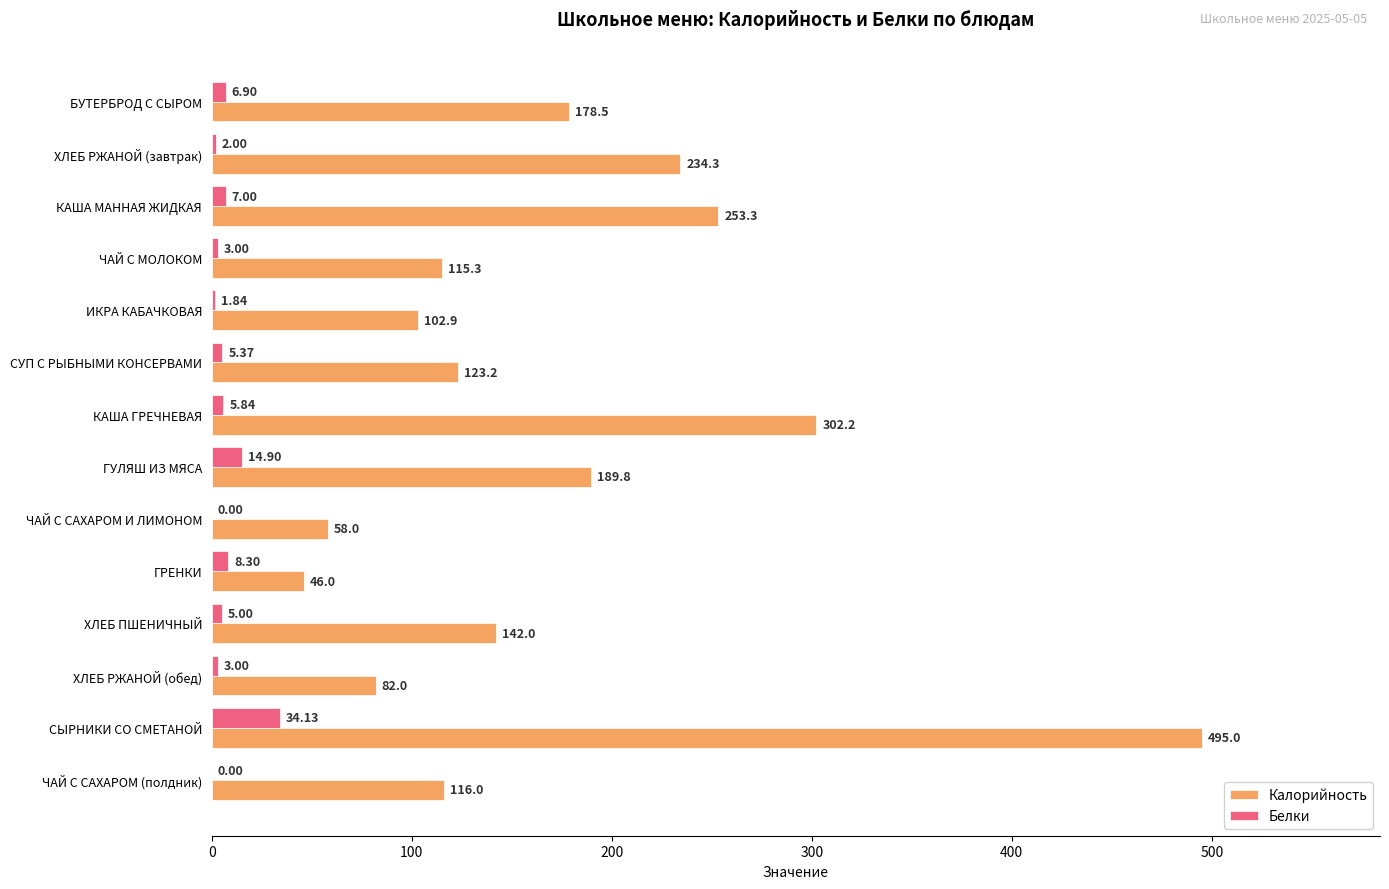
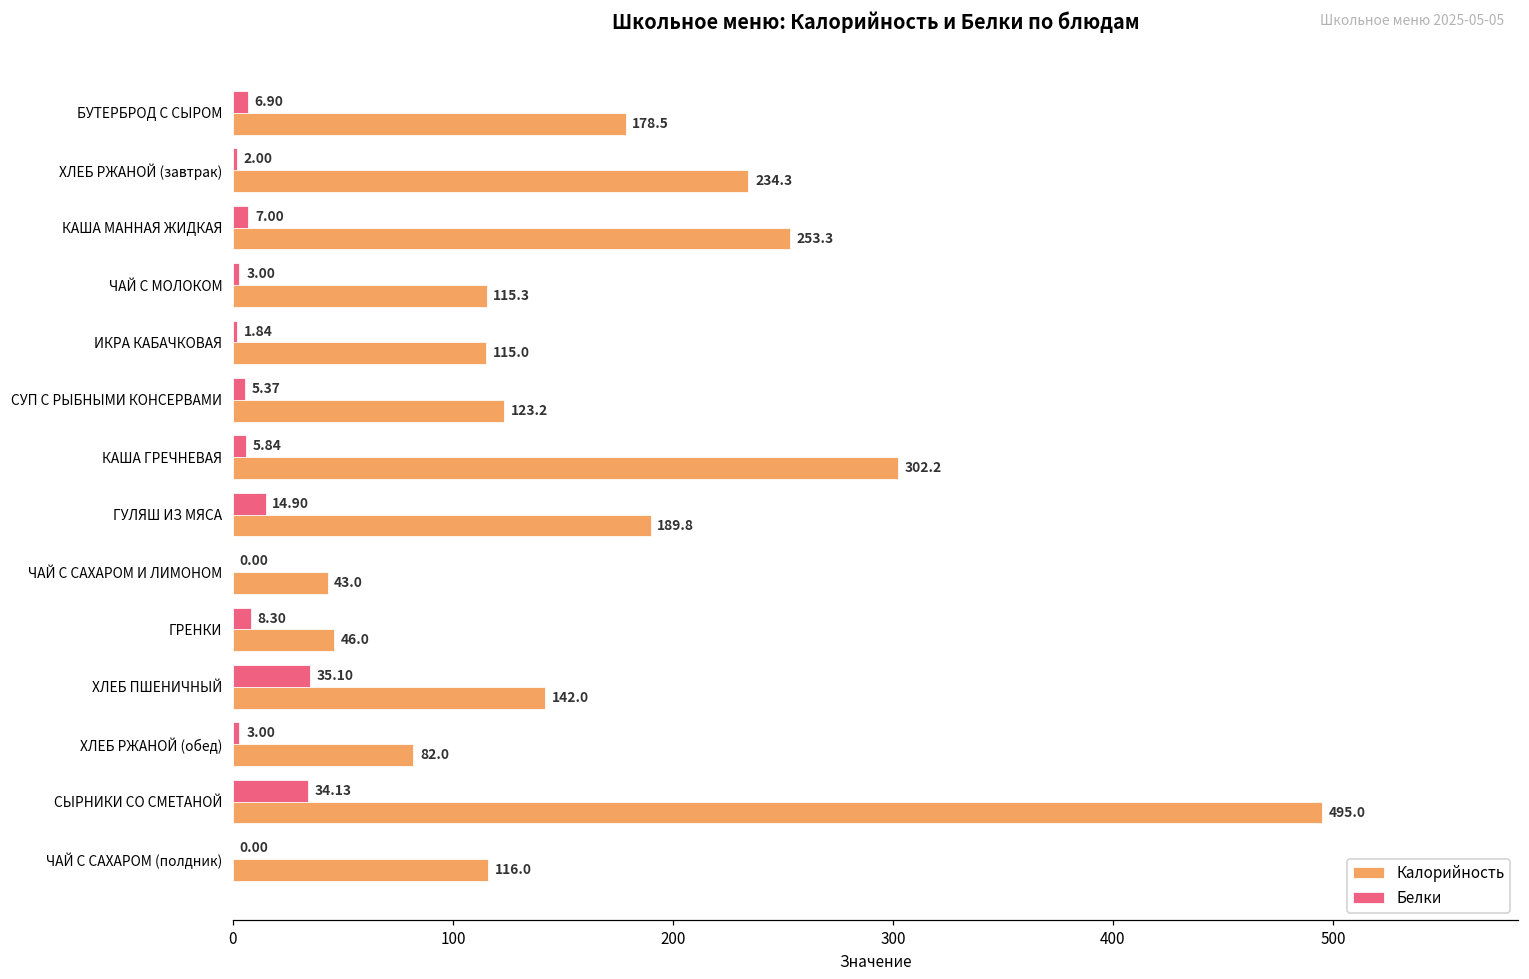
Калорийность, ИКРА КАБАЧКОВАЯ: 102.9 -> 115.0
Калорийность, ЧАЙ С САХАРОМ И ЛИМОНОМ: 58.0 -> 43.0
Белки, ХЛЕБ ПШЕНИЧНЫЙ: 5.00 -> 35.10
